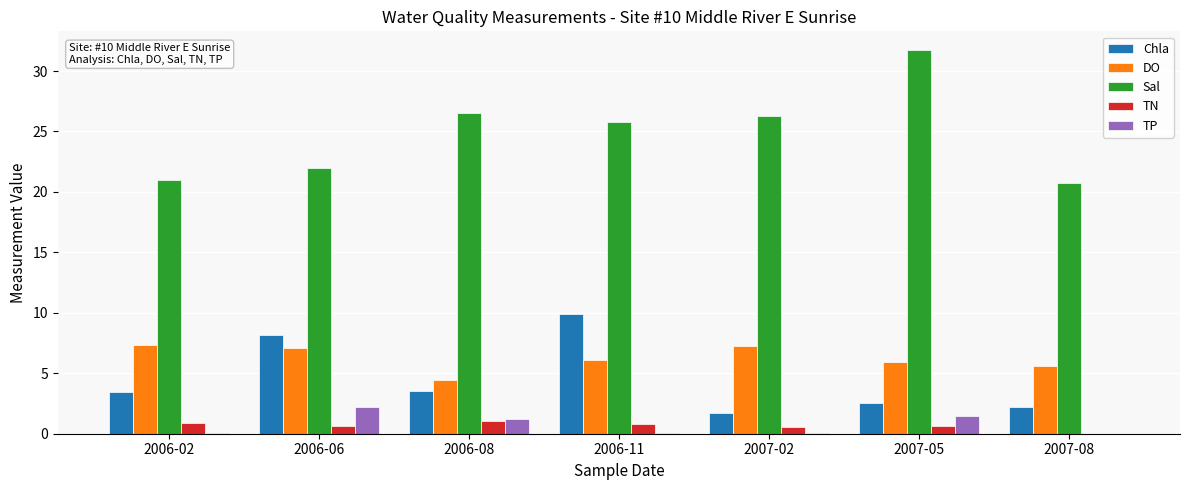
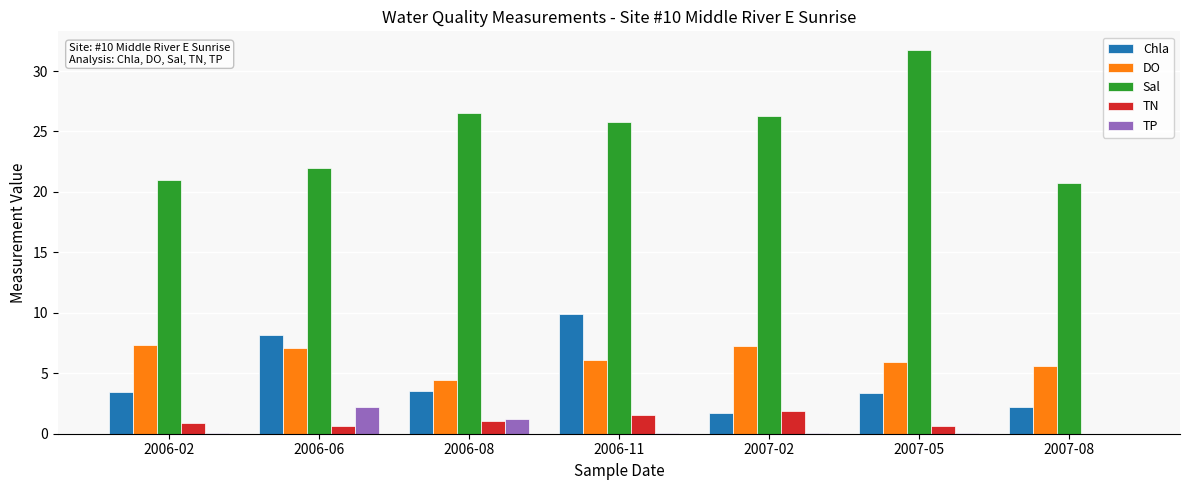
TN, 2006-11: 0.8 -> 1.6
TN, 2007-02: 0.6 -> 1.9
Chla, 2007-05: 2.5 -> 3.3
TP, 2007-05: 1.4 -> 0.1
